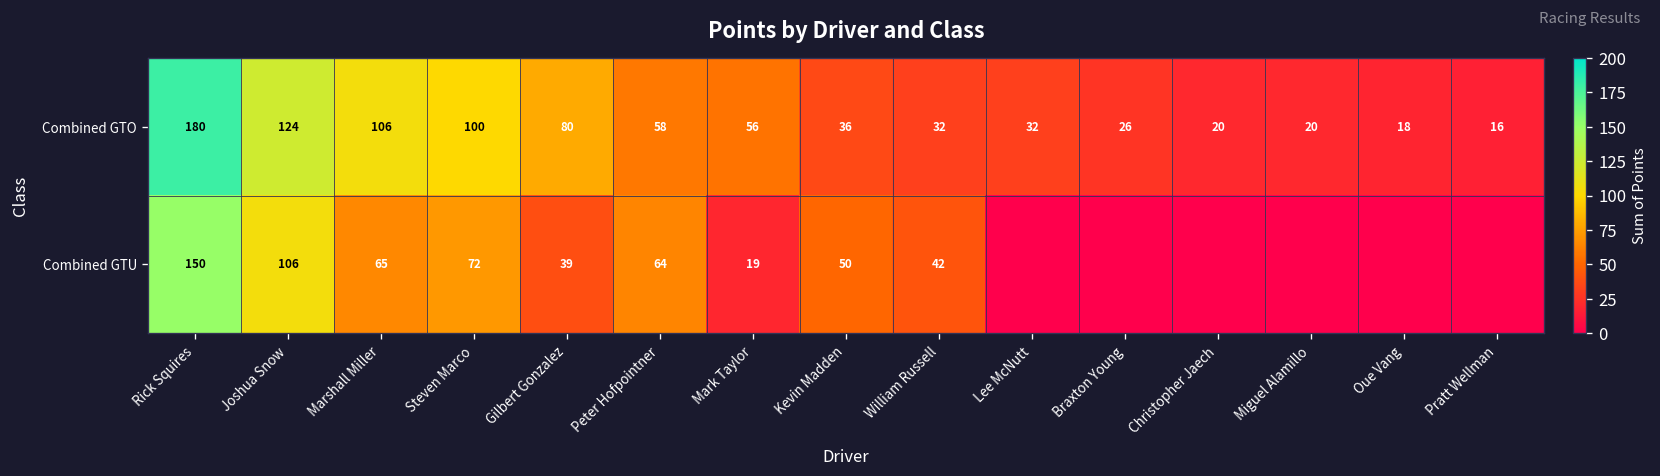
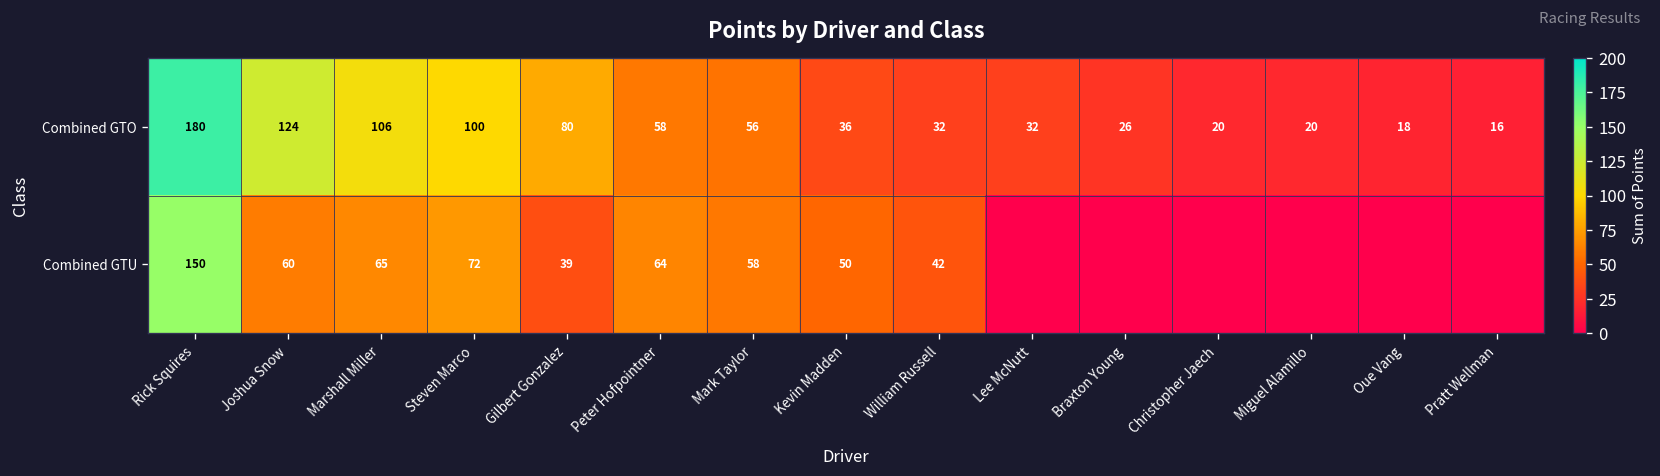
Combined GTU, Joshua Snow: 106 -> 60
Combined GTU, Mark Taylor: 19 -> 58
